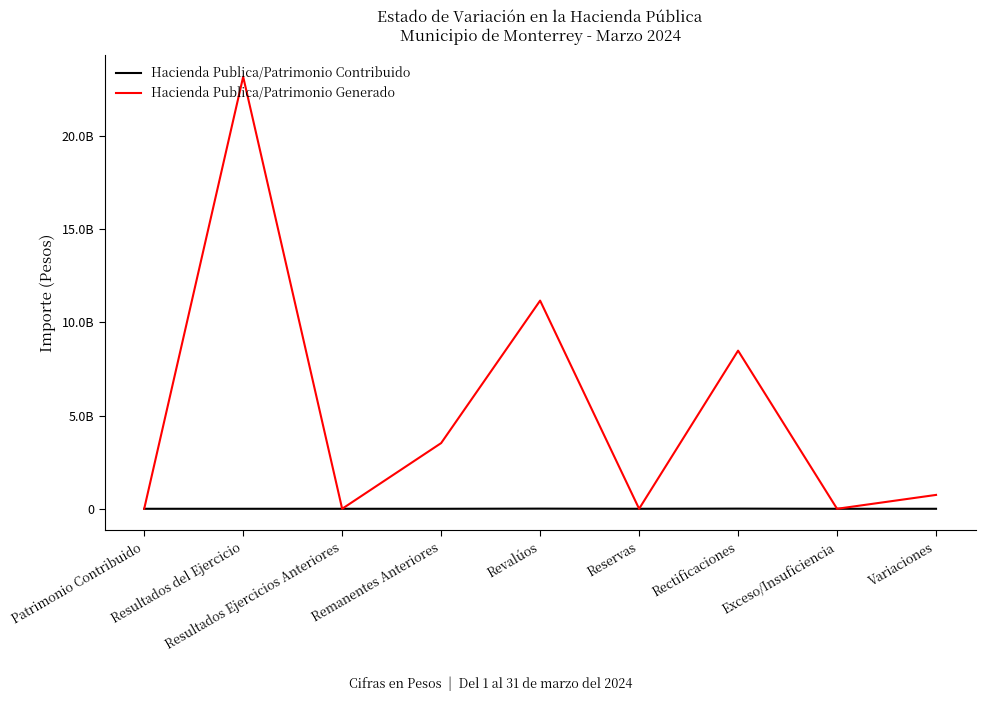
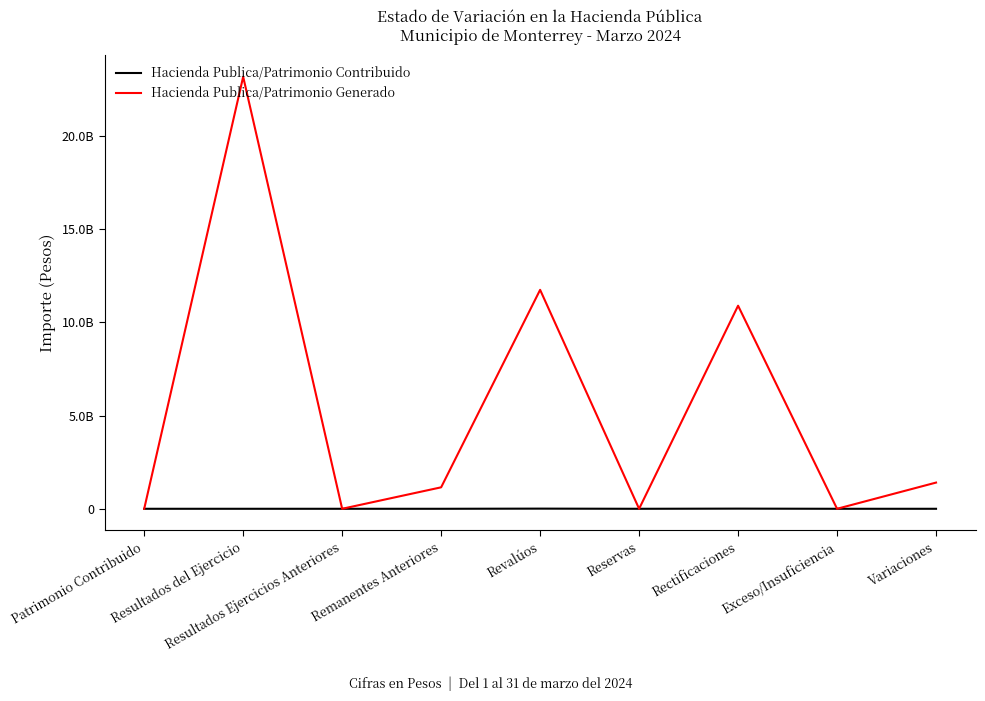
Hacienda Publica/Patrimonio Generado, Remanentes Anteriores: 3500000000 -> 1200000000
Hacienda Publica/Patrimonio Generado, Revalúos: 11200000000 -> 11700000000
Hacienda Publica/Patrimonio Generado, Rectificaciones: 8500000000 -> 10900000000
Hacienda Publica/Patrimonio Generado, Variaciones: 700000000 -> 1400000000
